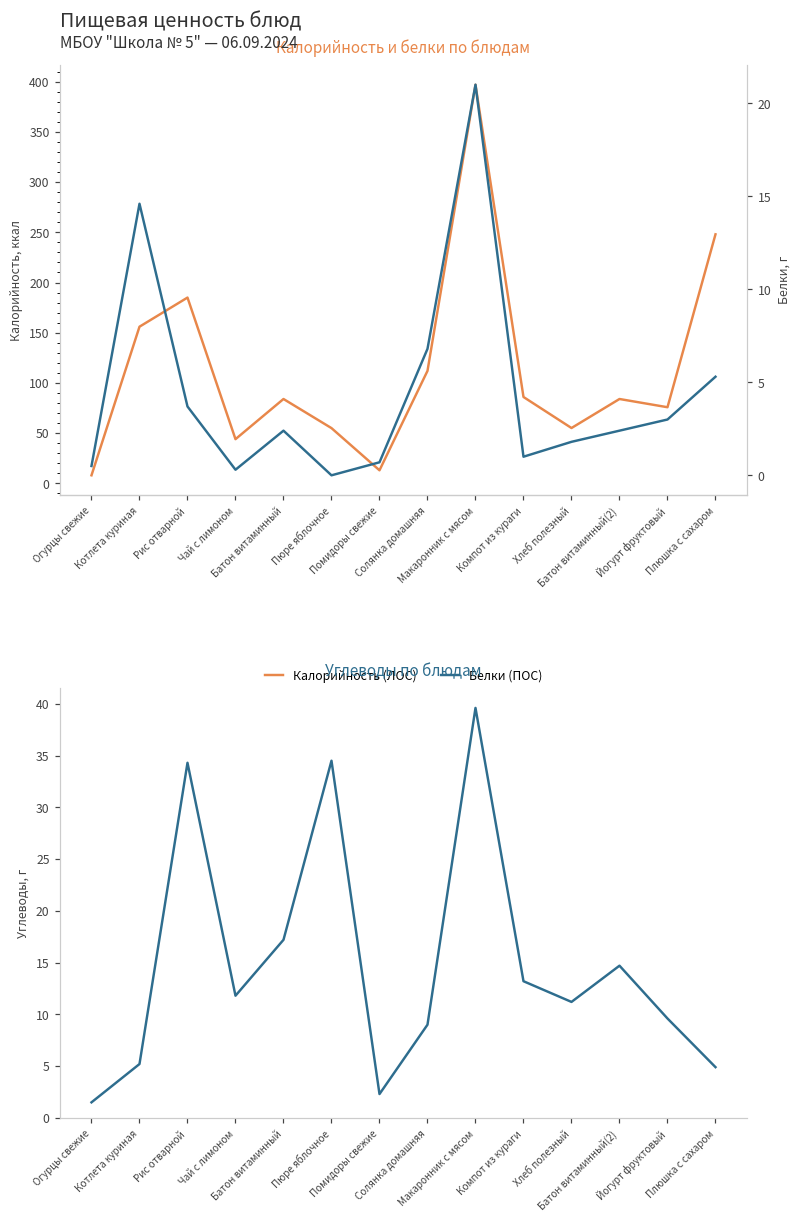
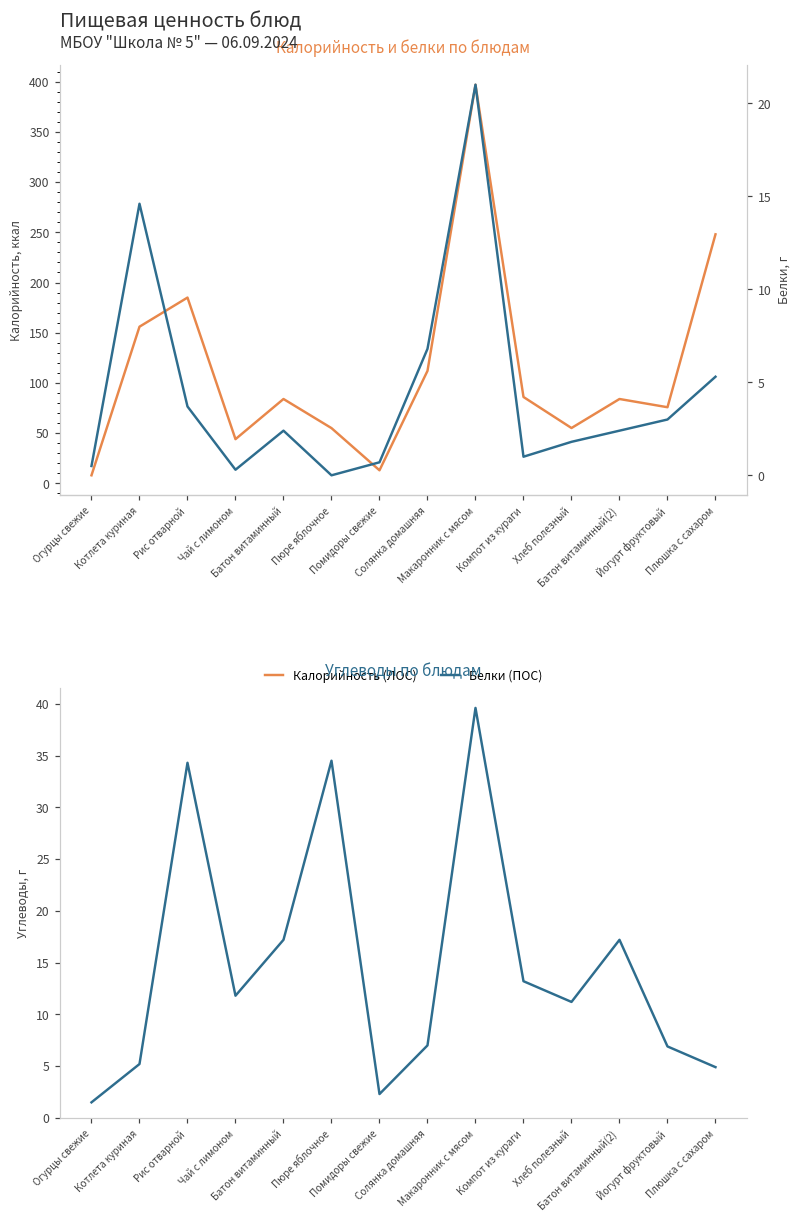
Углеводы по блюдам, Солянка домашняя: 9 -> 7
Углеводы по блюдам, Батон витаминный(2): 15 -> 17
Углеводы по блюдам, Йогурт фруктовый: 10 -> 7
